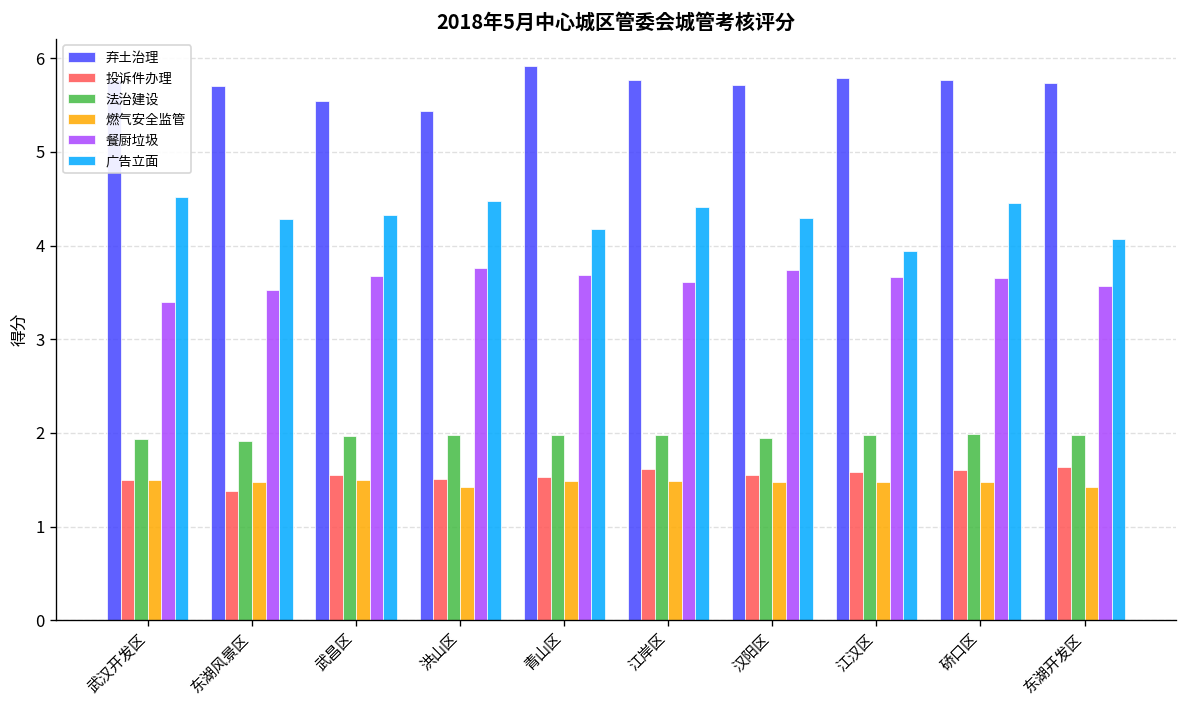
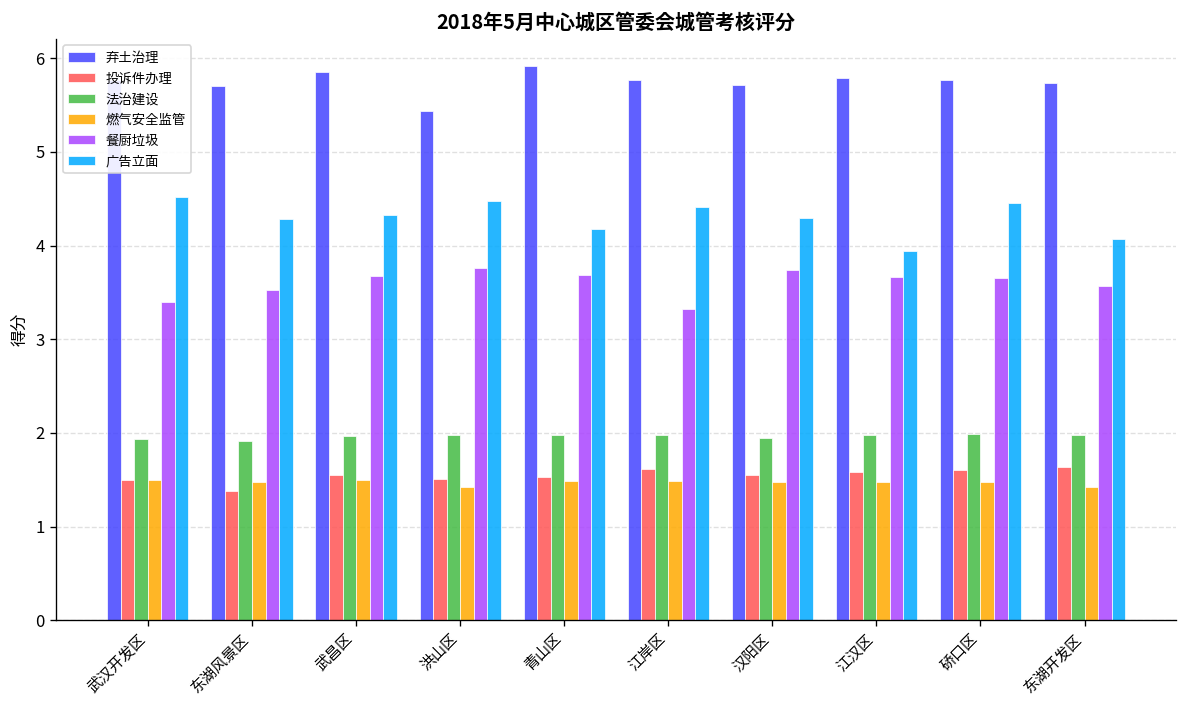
弃土治理, 武昌区: 5.5 -> 5.9
餐厨垃圾, 江岸区: 3.6 -> 3.3
